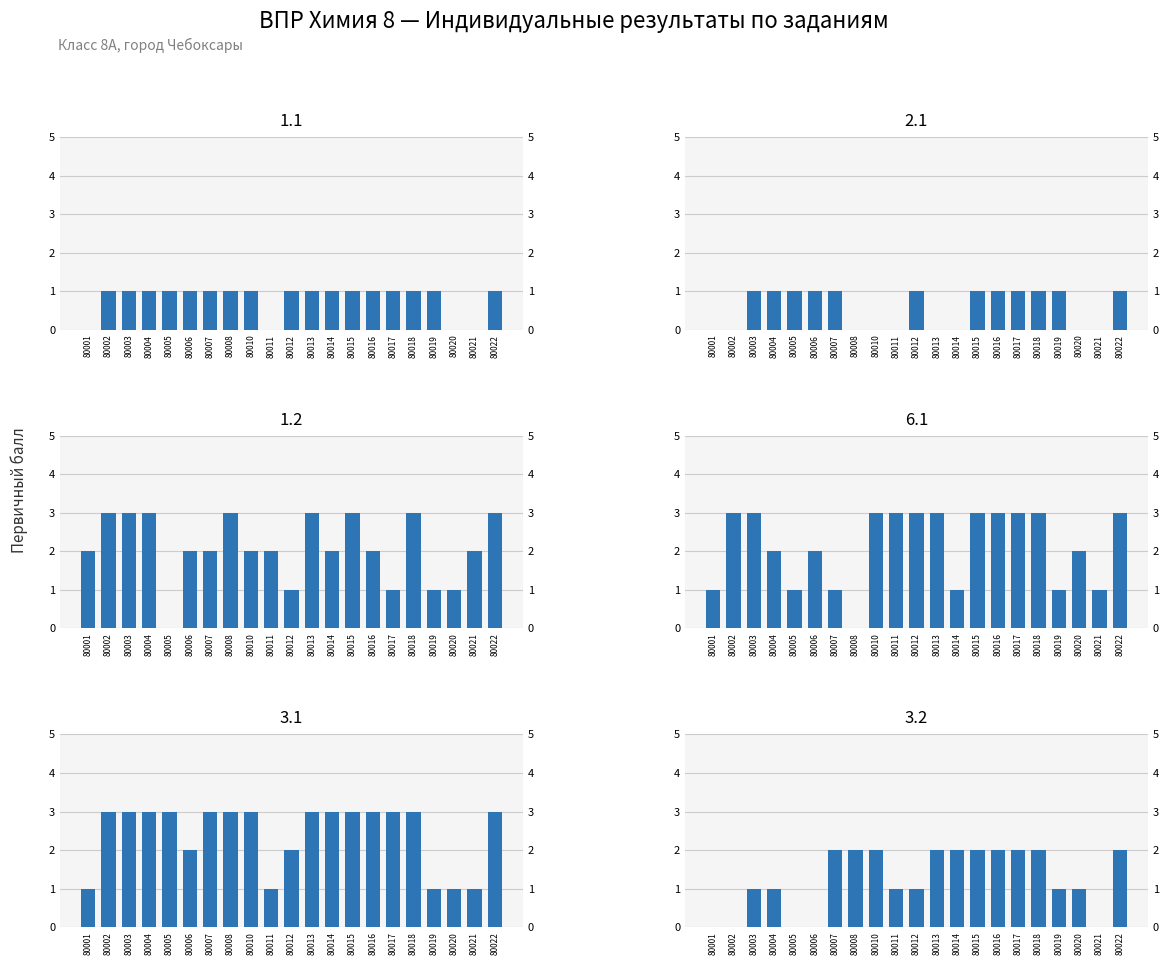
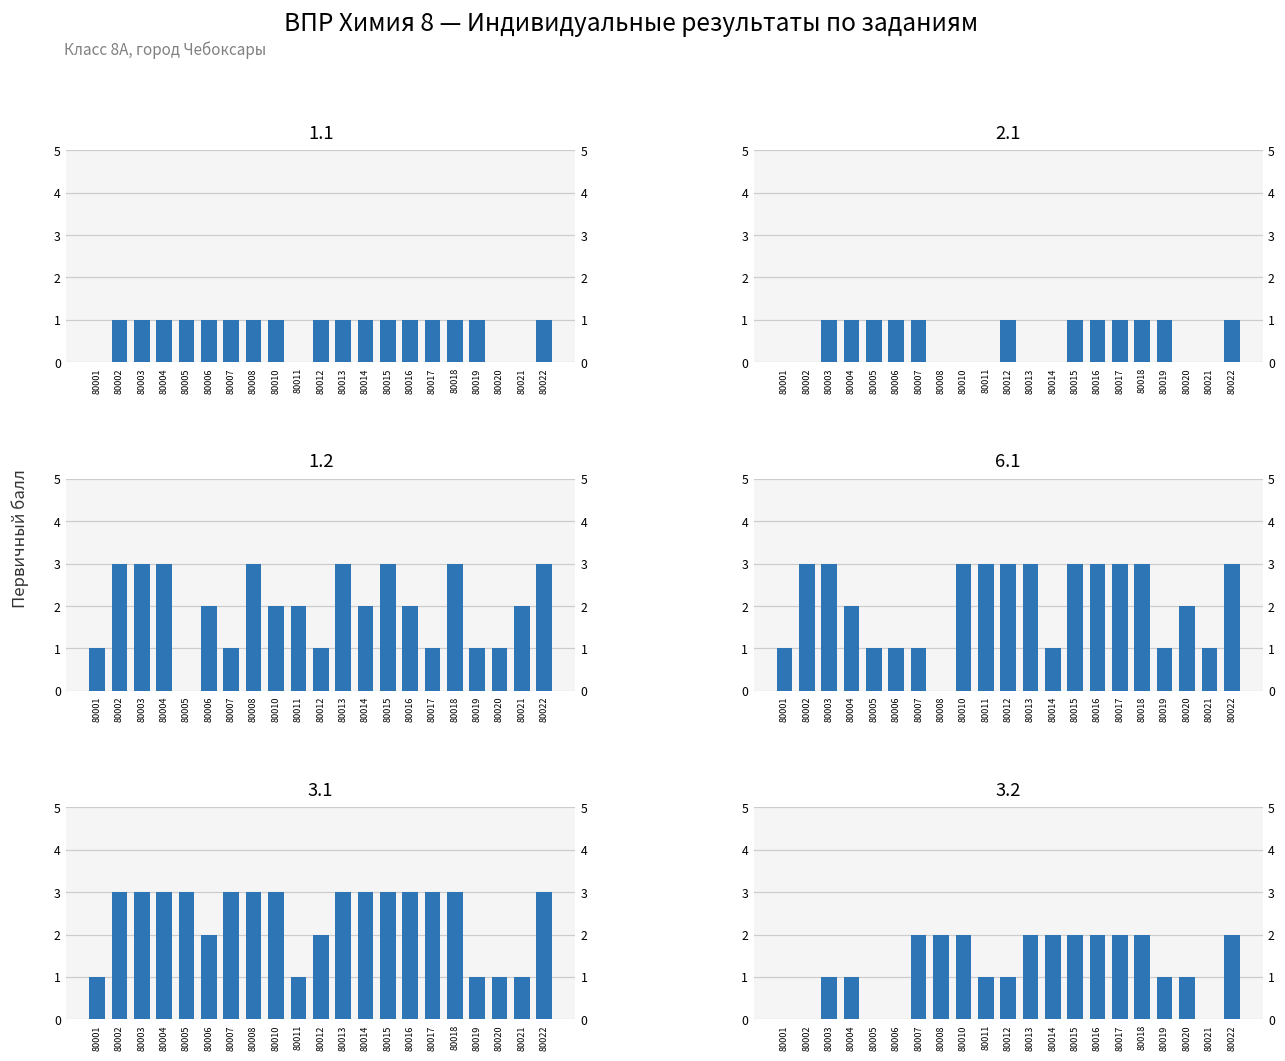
1.2, 80001: 2 -> 1
1.2, 80007: 2 -> 1
6.1, 80006: 2 -> 1
